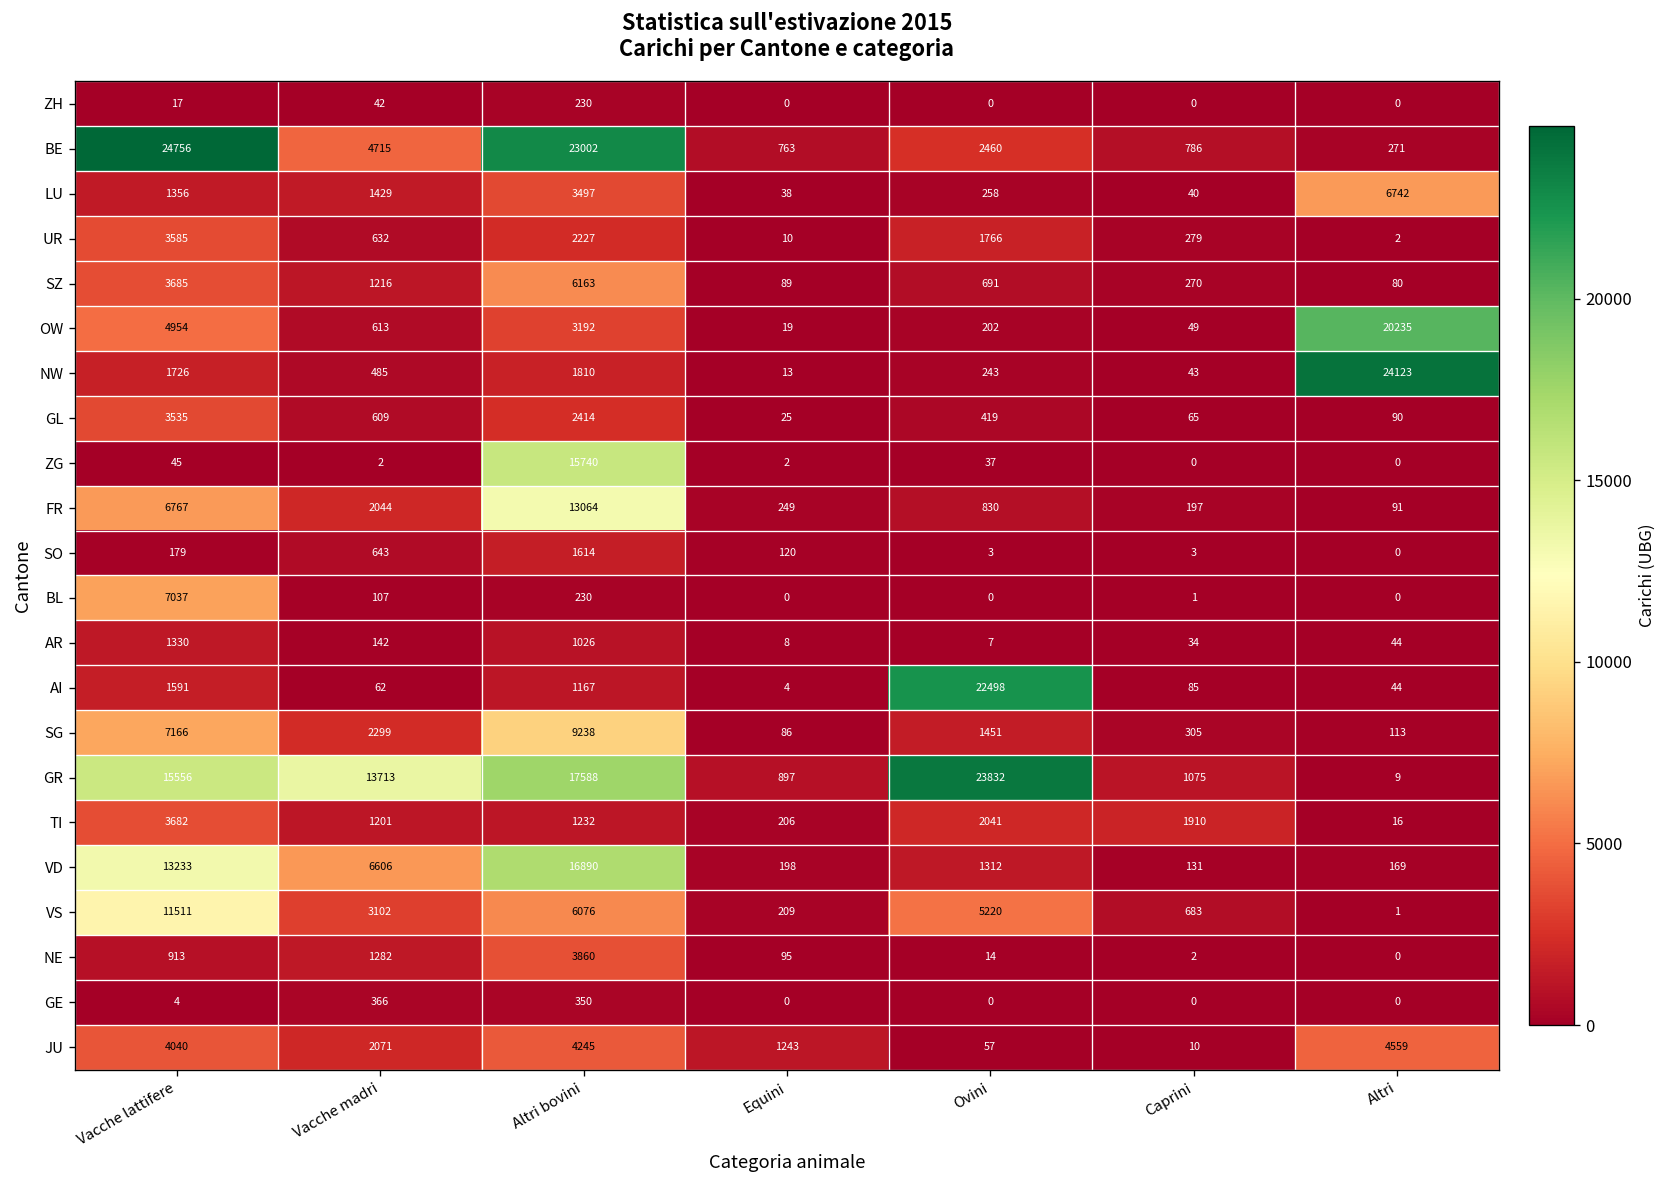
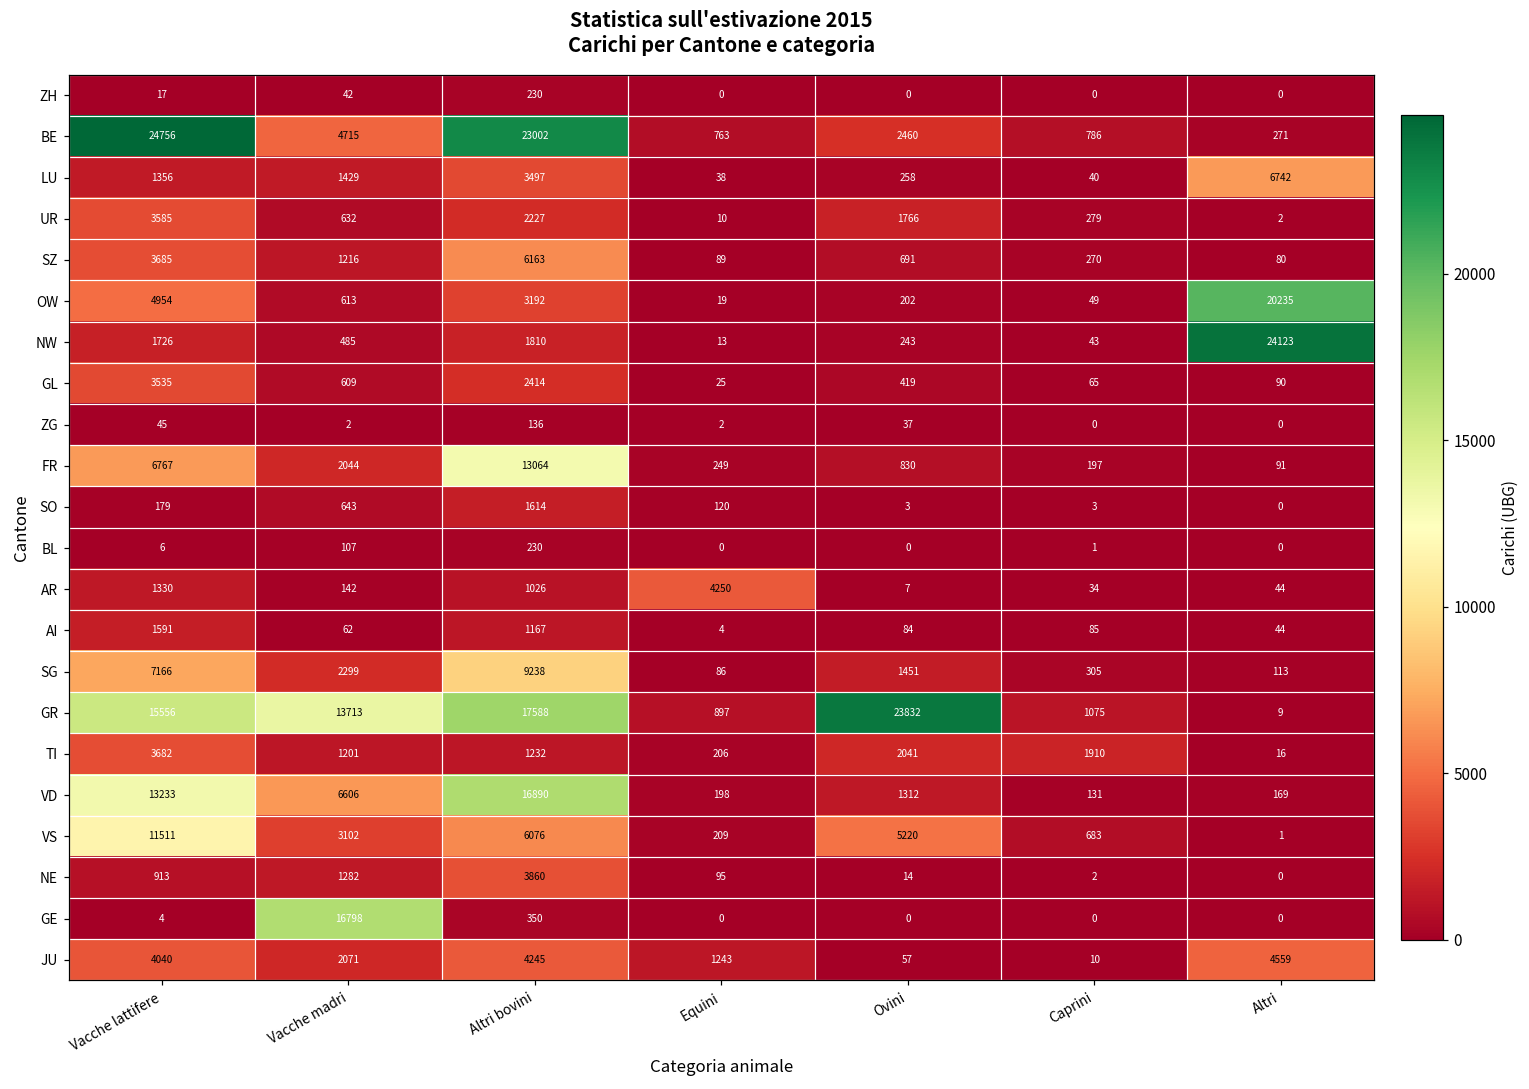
ZG, Altri bovini: 15740 -> 136
BL, Vacche lattifere: 7037 -> 6
AR, Equini: 8 -> 4250
AI, Ovini: 22498 -> 84
GE, Vacche madri: 366 -> 16798
